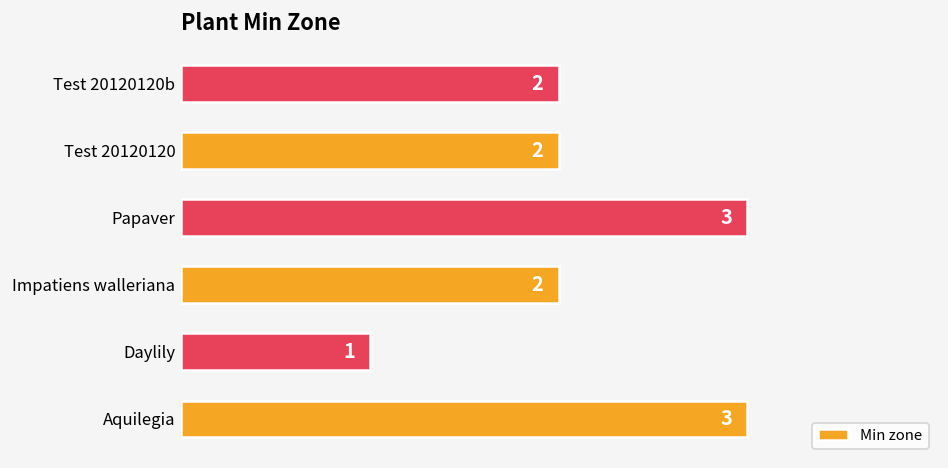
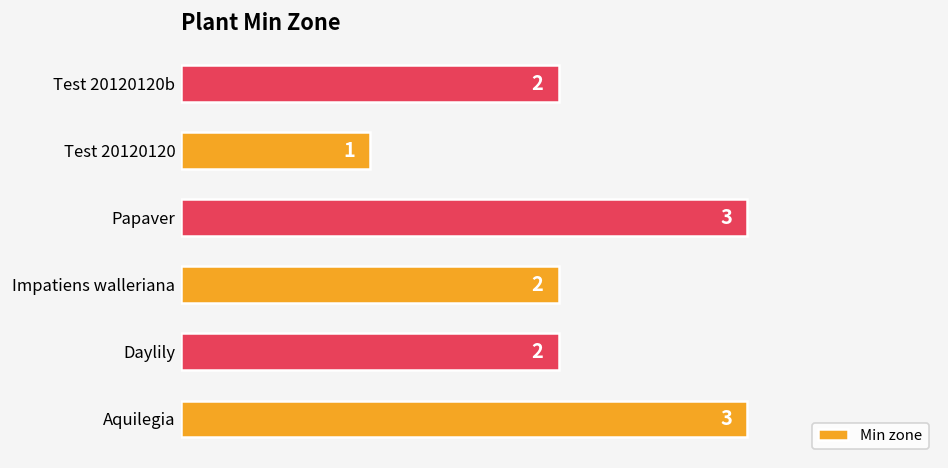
Test 20120120: 2 -> 1
Daylily: 1 -> 2
